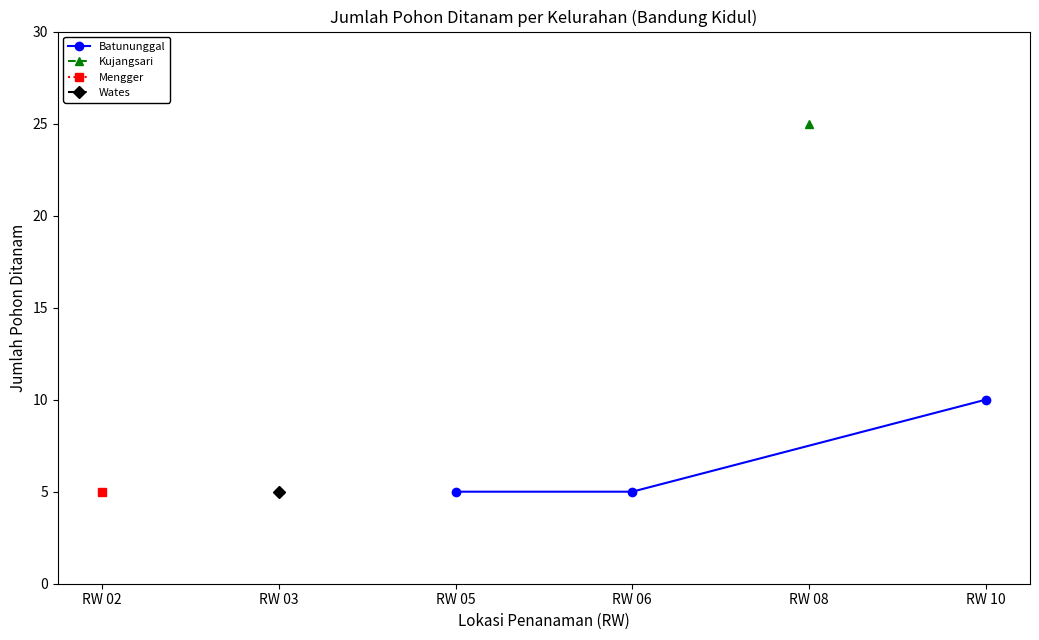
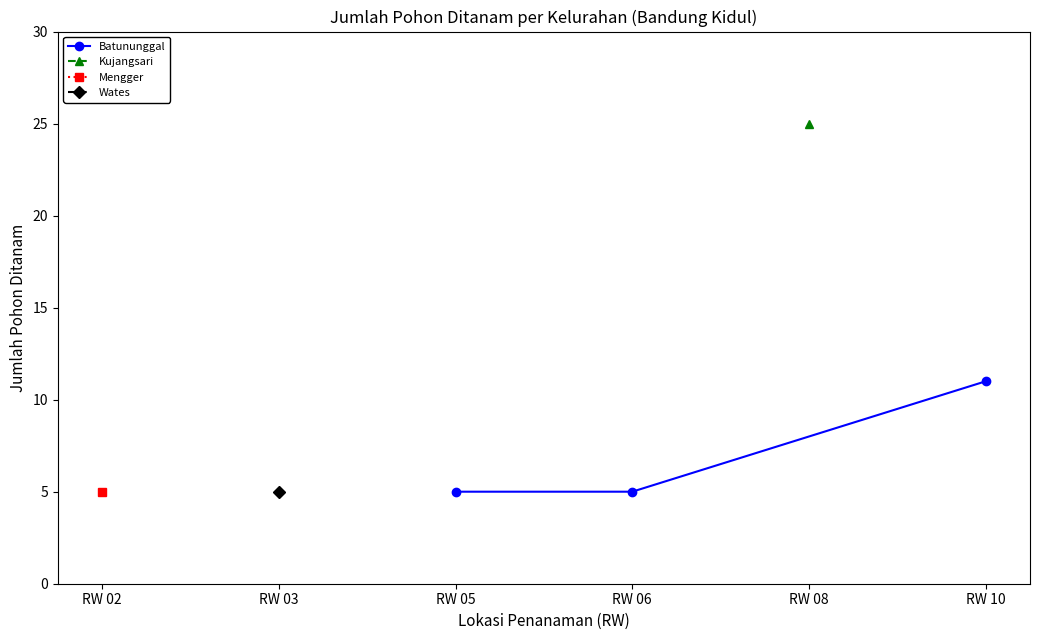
Batununggal, RW 10: 10 -> 11
